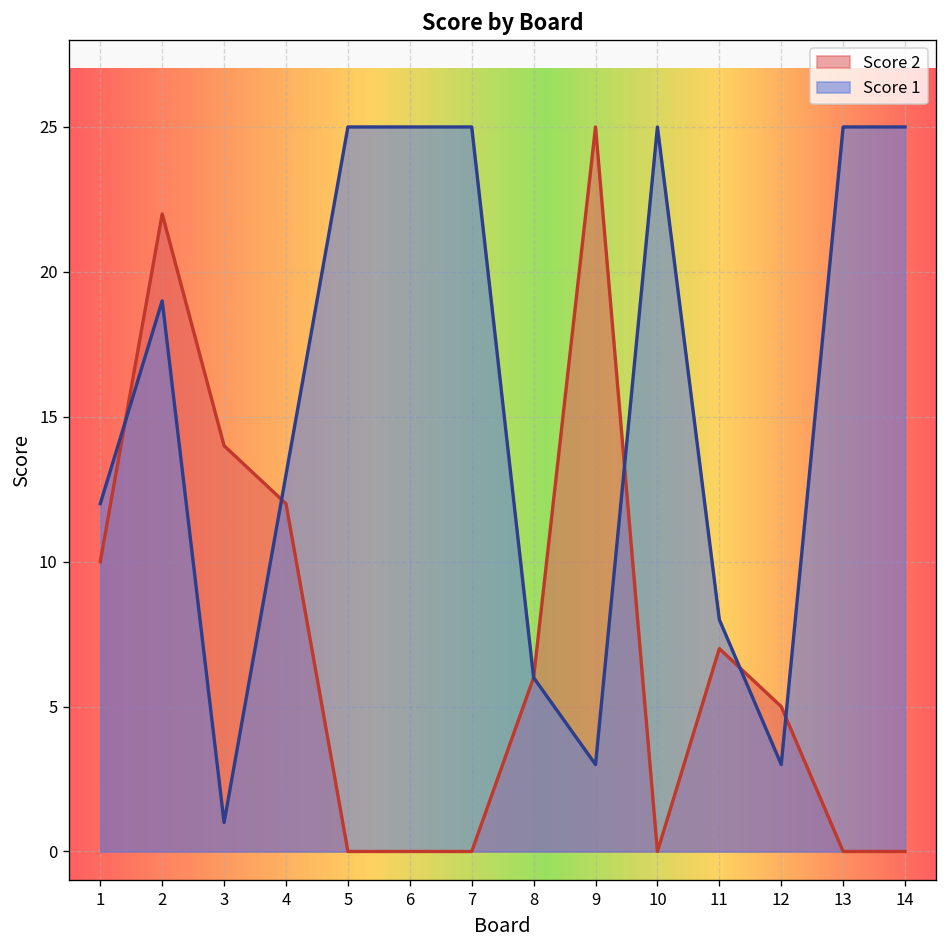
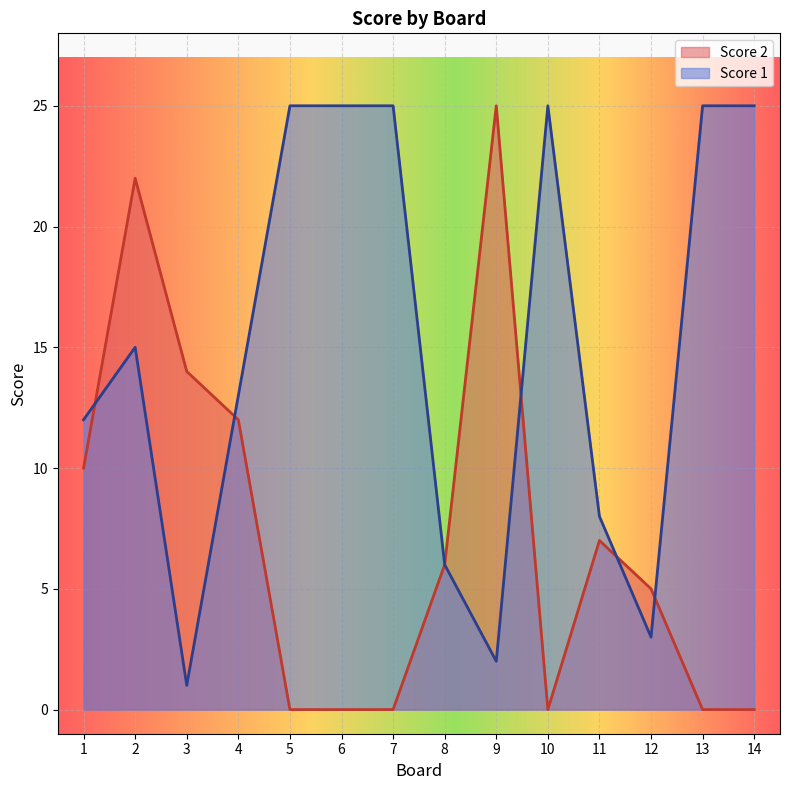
Score 1, 2: 19 -> 15
Score 1, 9: 3 -> 2
